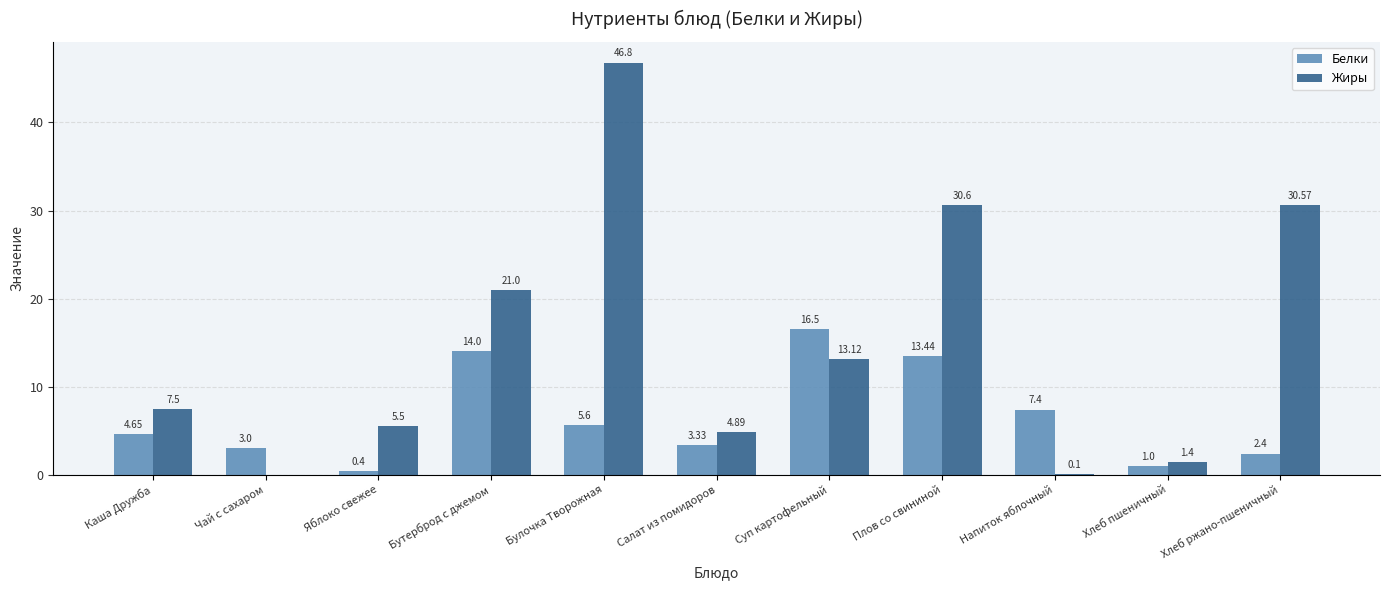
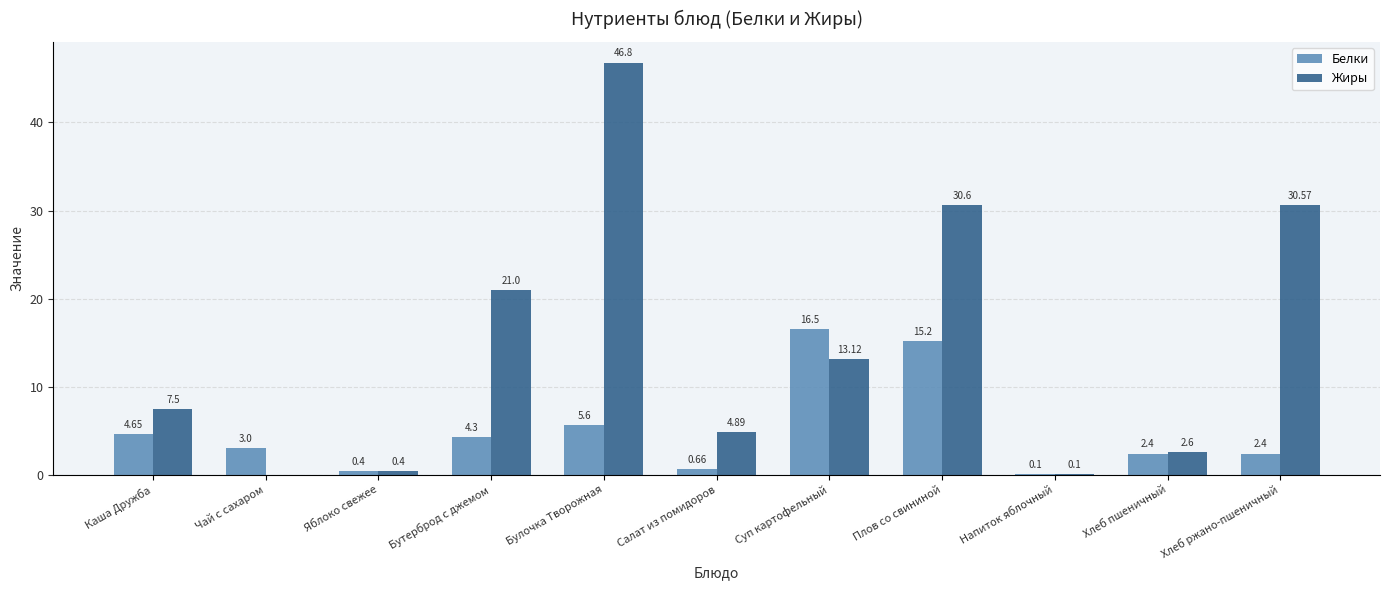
Жиры, Яблоко свежее: 5.5 -> 0.4
Белки, Бутерброд с джемом: 14.0 -> 4.3
Белки, Салат из помидоров: 3.33 -> 0.66
Белки, Плов со свининой: 13.44 -> 15.2
Белки, Напиток яблочный: 7.4 -> 0.1
Белки, Хлеб пшеничный: 1.0 -> 2.4
Жиры, Хлеб пшеничный: 1.4 -> 2.6
